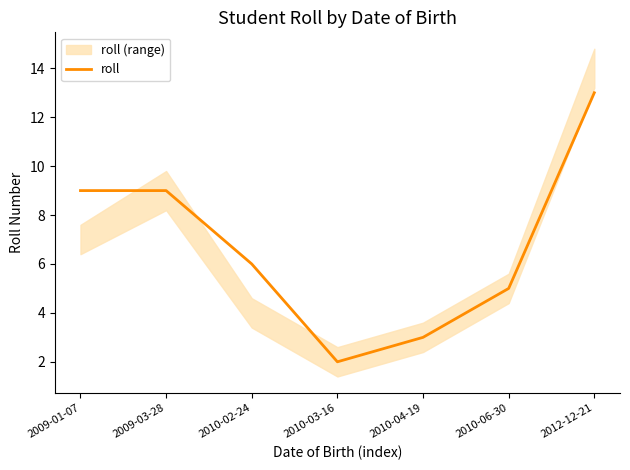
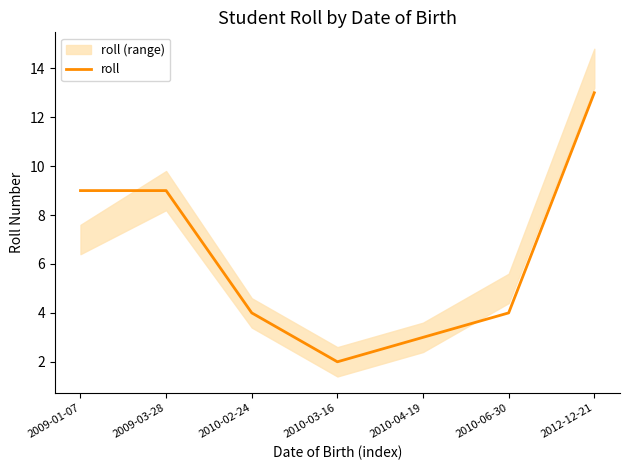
roll, 2010-02-24: 6 -> 4
roll, 2010-06-30: 5 -> 4
